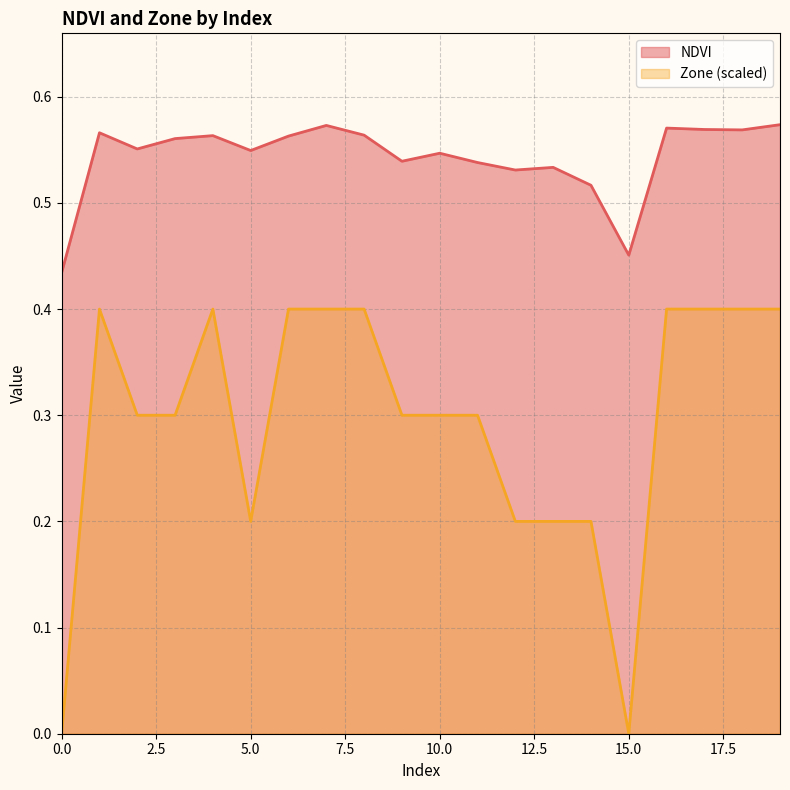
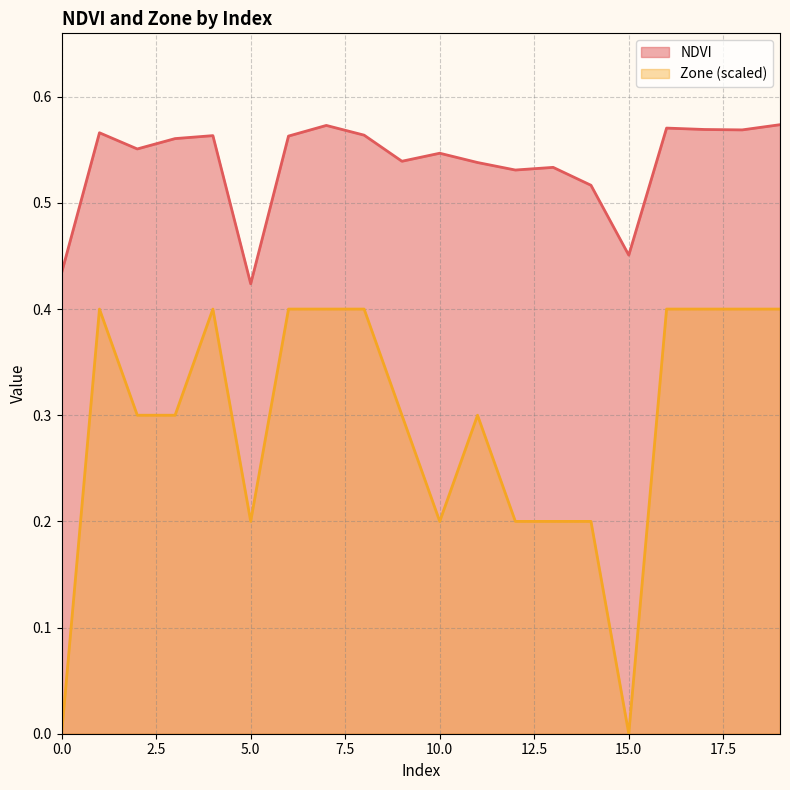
NDVI, 5.0: 0.549 -> 0.424
Zone (scaled), 10.0: 0.300 -> 0.200
